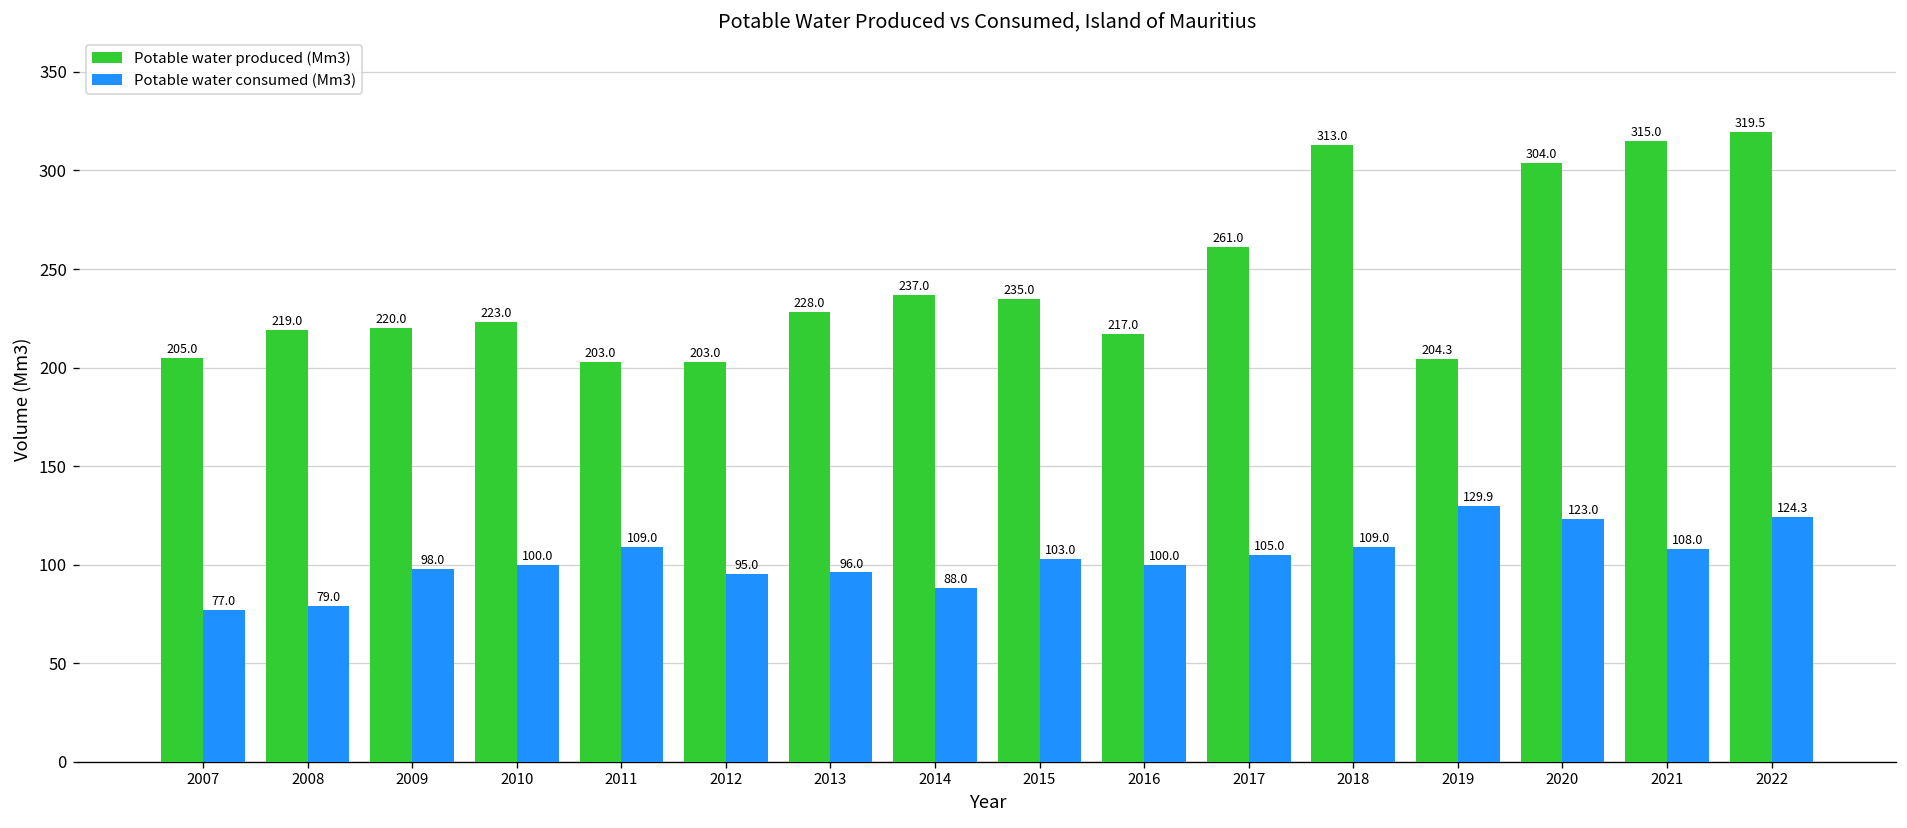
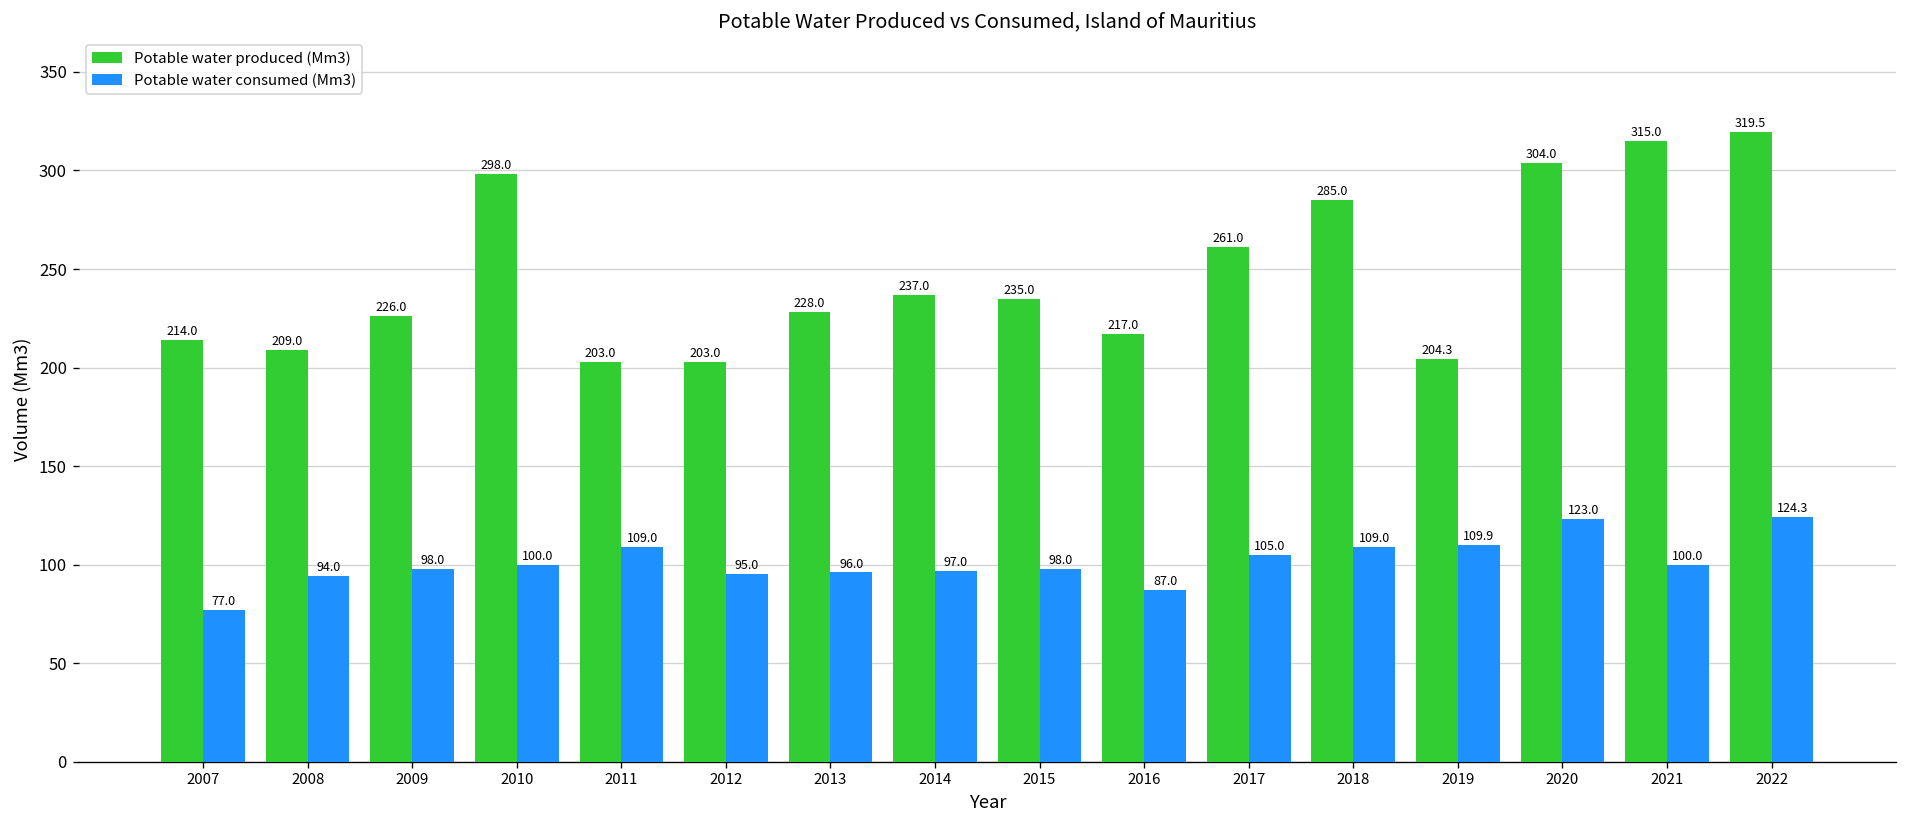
Potable water produced (Mm3), 2007: 205.0 -> 214.0
Potable water produced (Mm3), 2008: 219.0 -> 209.0
Potable water consumed (Mm3), 2008: 79.0 -> 94.0
Potable water produced (Mm3), 2009: 220.0 -> 226.0
Potable water produced (Mm3), 2010: 223.0 -> 298.0
Potable water consumed (Mm3), 2014: 88.0 -> 97.0
Potable water consumed (Mm3), 2015: 103.0 -> 98.0
Potable water consumed (Mm3), 2016: 100.0 -> 87.0
Potable water produced (Mm3), 2018: 313.0 -> 285.0
Potable water consumed (Mm3), 2019: 129.9 -> 109.9
Potable water consumed (Mm3), 2021: 108.0 -> 100.0
